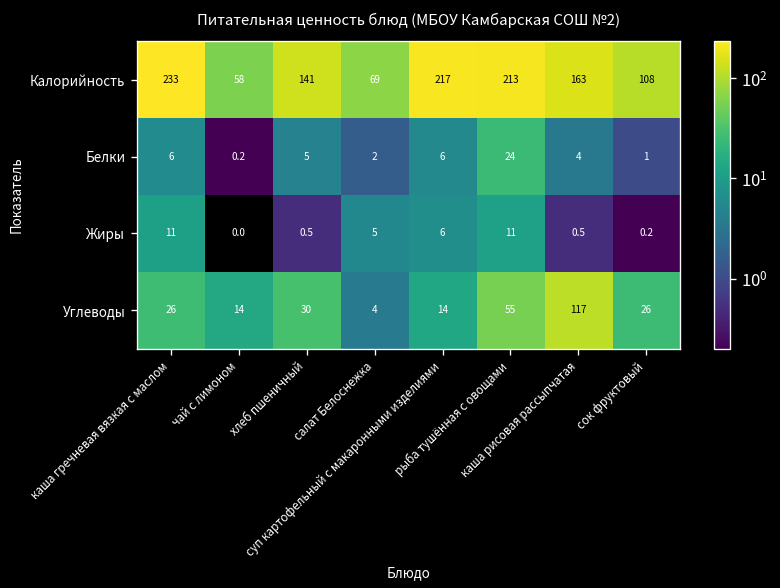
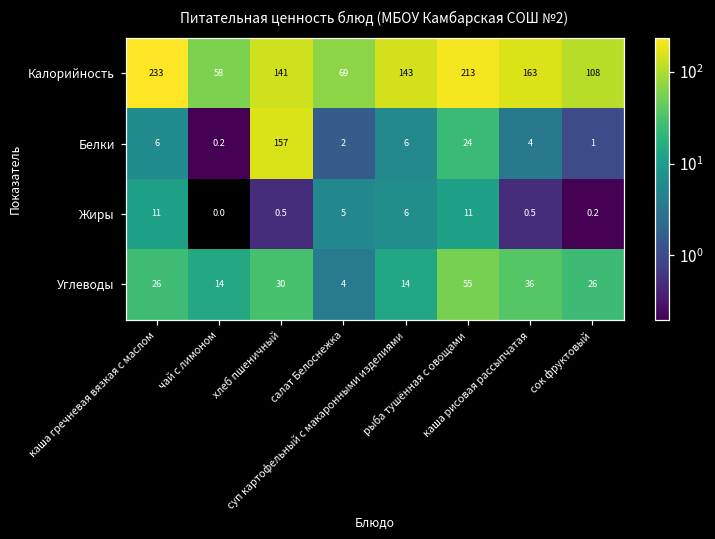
Калорийность, суп картофельный с макаронными изделиями: 217 -> 143
Белки, хлеб пшеничный: 5 -> 157
Углеводы, каша рисовая рассыпчатая: 117 -> 36
